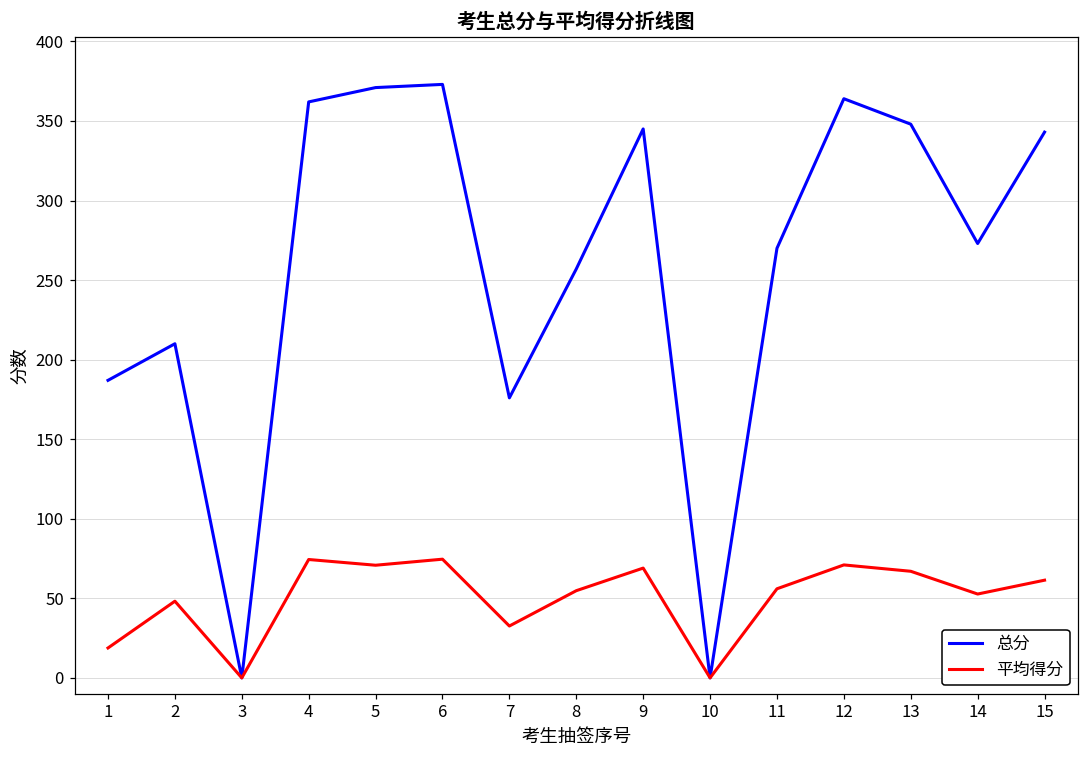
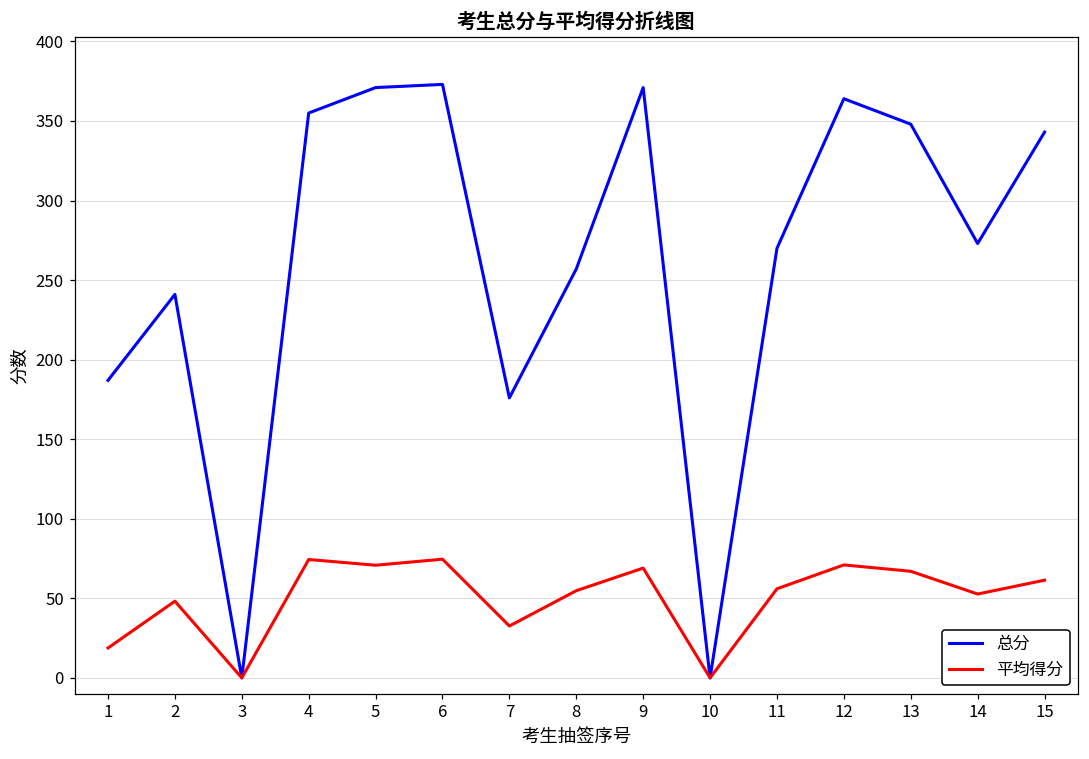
总分, 2: 210 -> 241
总分, 4: 362 -> 355
总分, 9: 345 -> 371
